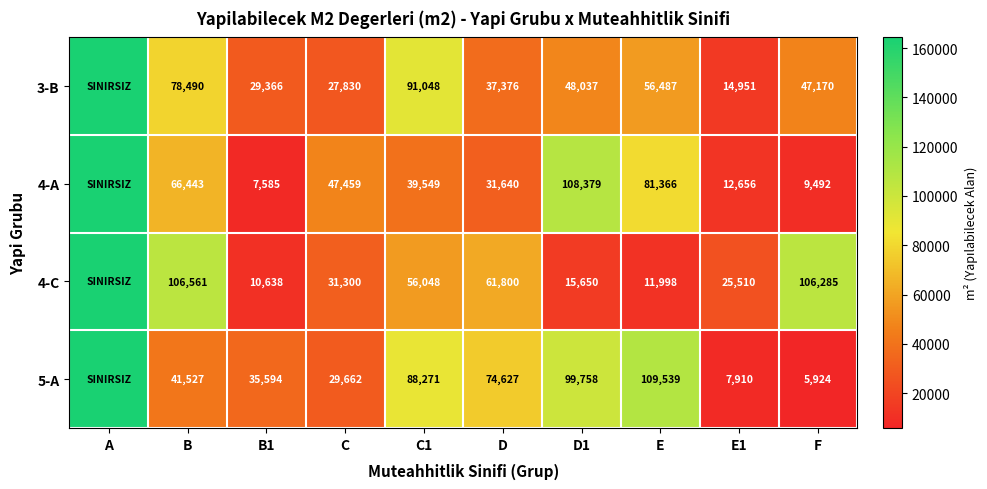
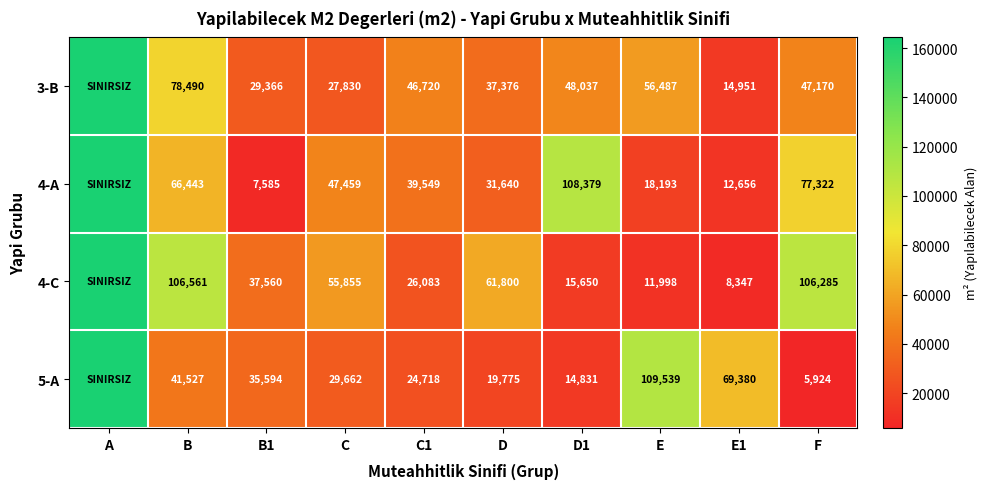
3-B, C1: 91,048 -> 46,720
4-A, E: 81,366 -> 18,193
4-A, F: 9,492 -> 77,322
4-C, B1: 10,638 -> 37,560
4-C, C: 31,300 -> 55,855
4-C, C1: 56,048 -> 26,083
4-C, E1: 25,510 -> 8,347
5-A, C1: 88,271 -> 24,718
5-A, D: 74,627 -> 19,775
5-A, D1: 99,758 -> 14,831
5-A, E1: 7,910 -> 69,380
